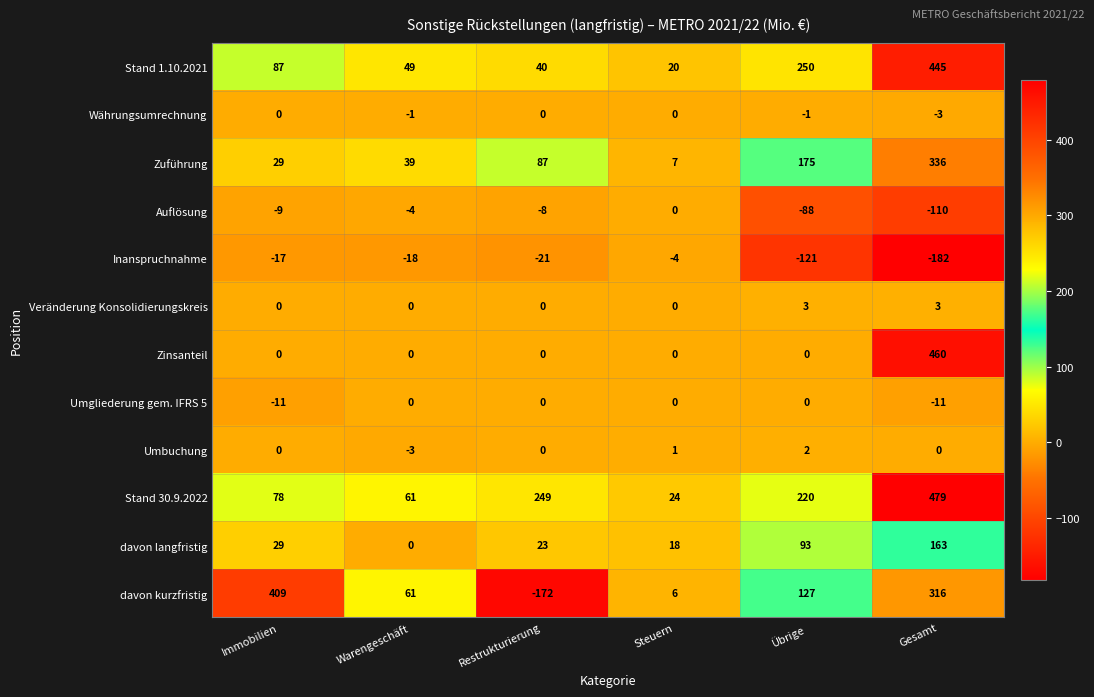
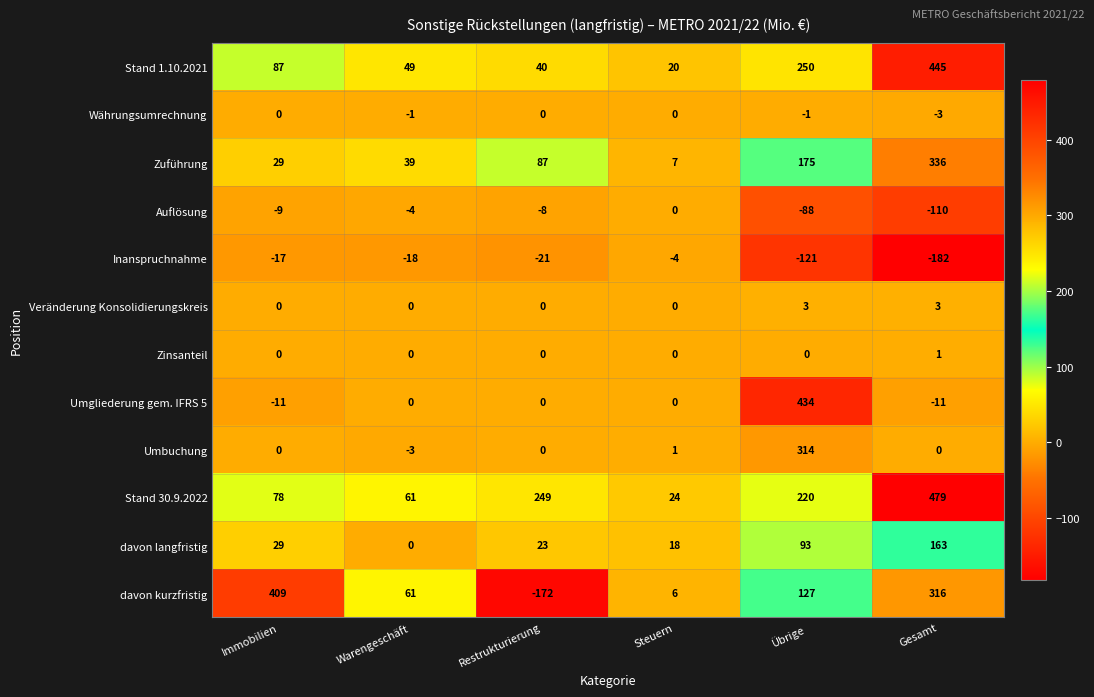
Zinsanteil, Gesamt: 460 -> 1
Umgliederung gem. IFRS 5, Übrige: 0 -> 434
Umbuchung, Übrige: 2 -> 314
